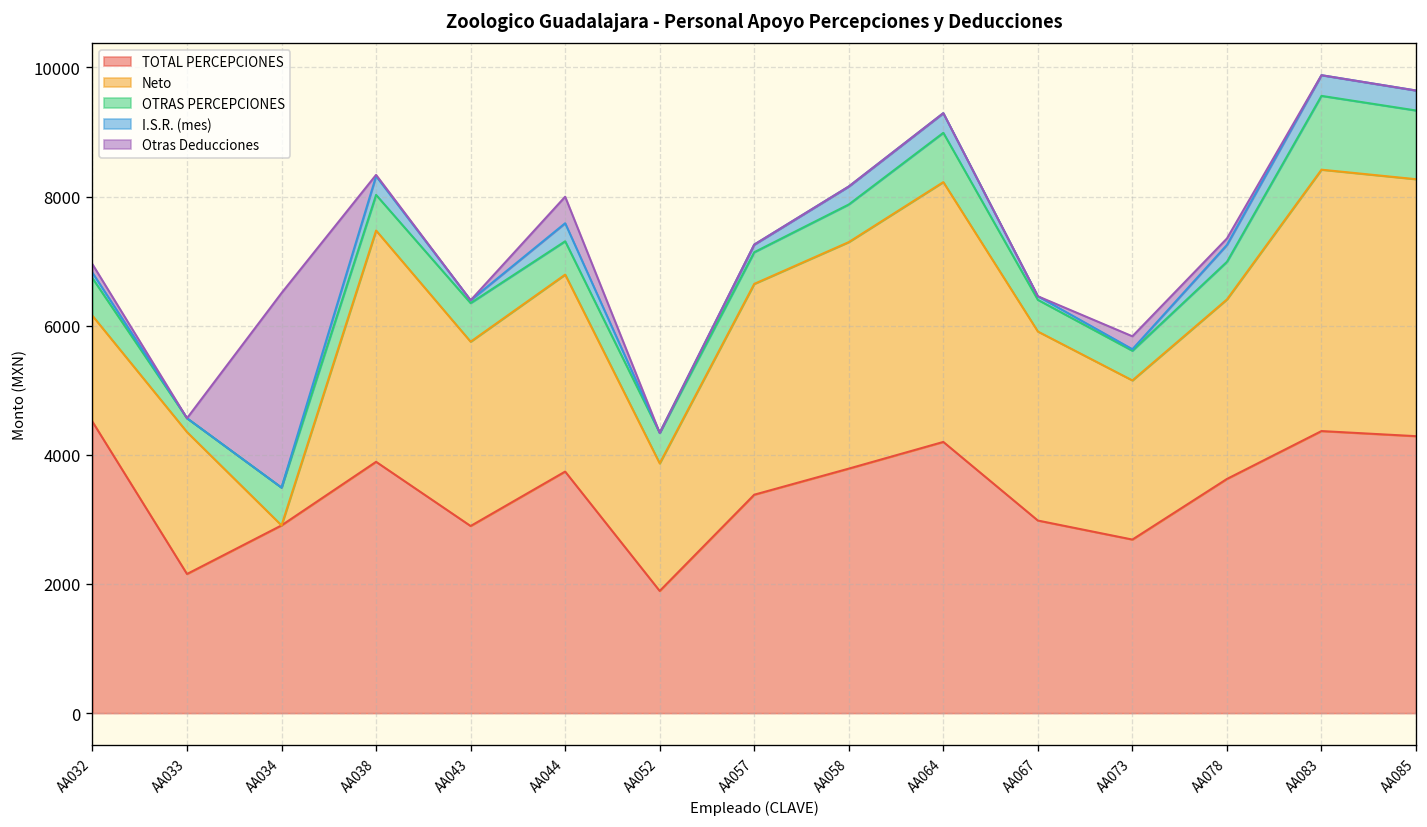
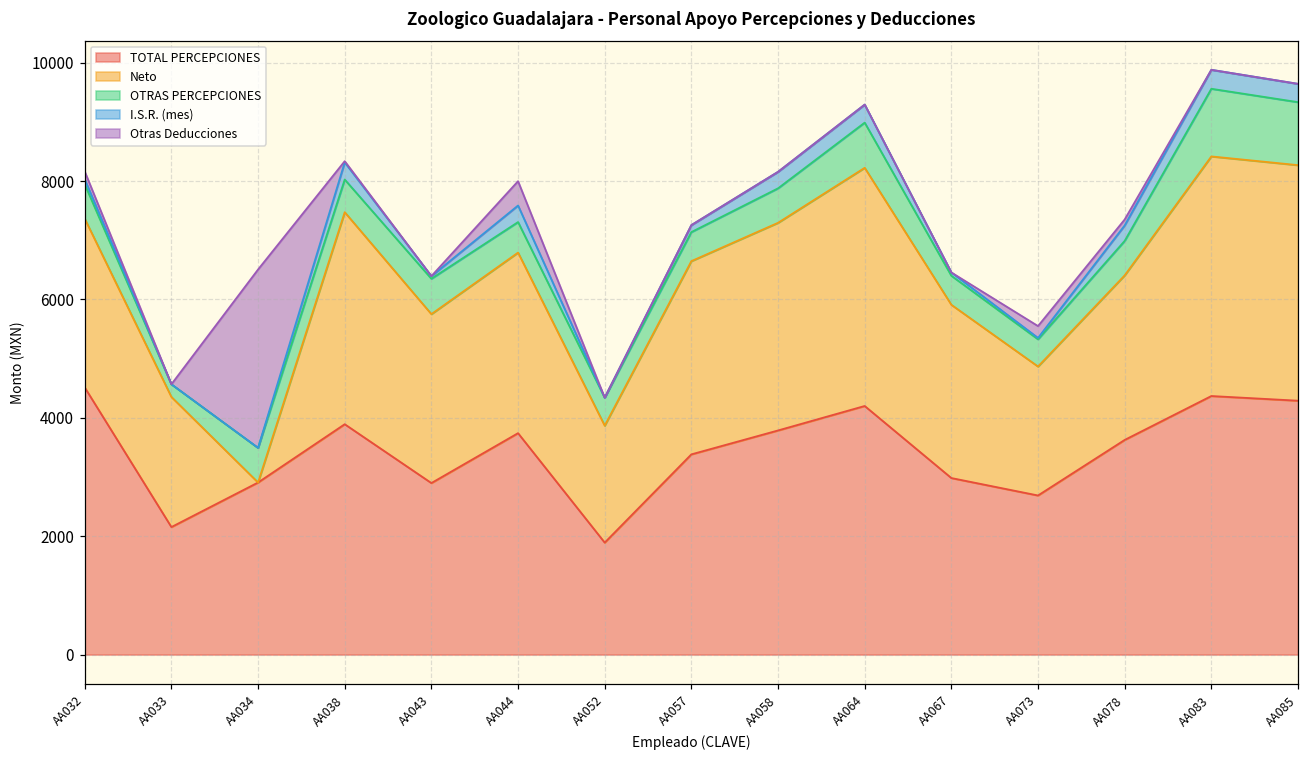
Neto, AA032: 1600 -> 2900
Neto, AA073: 2500 -> 2200
